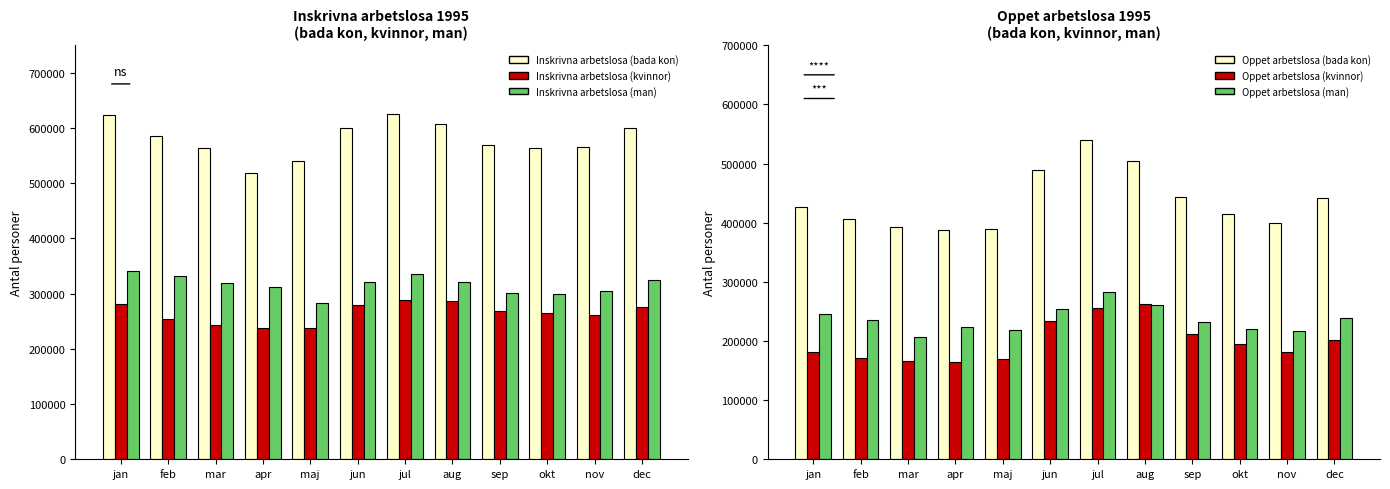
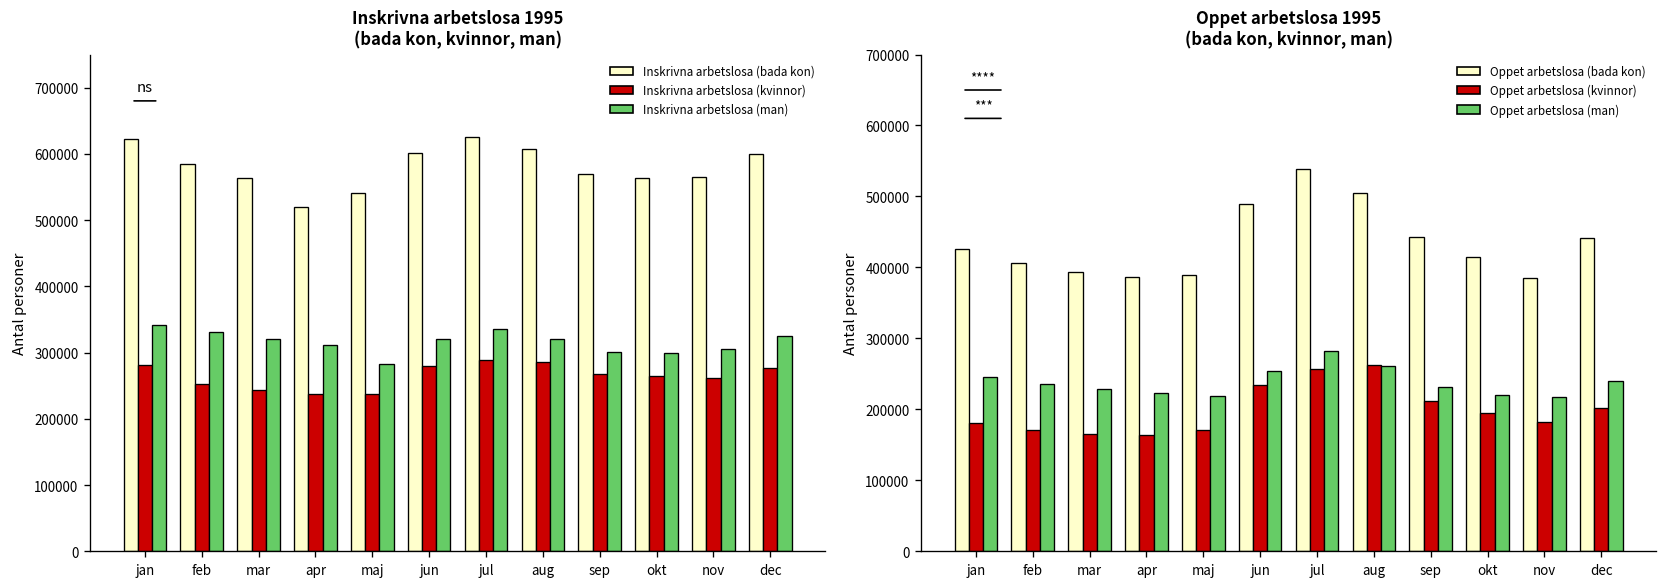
Oppet arbetslosa 1995 (bada kon, kvinnor, man), Oppet arbetslosa (man), mar: 210000 -> 230000
Oppet arbetslosa 1995 (bada kon, kvinnor, man), Oppet arbetslosa (bada kon), nov: 400000 -> 380000
